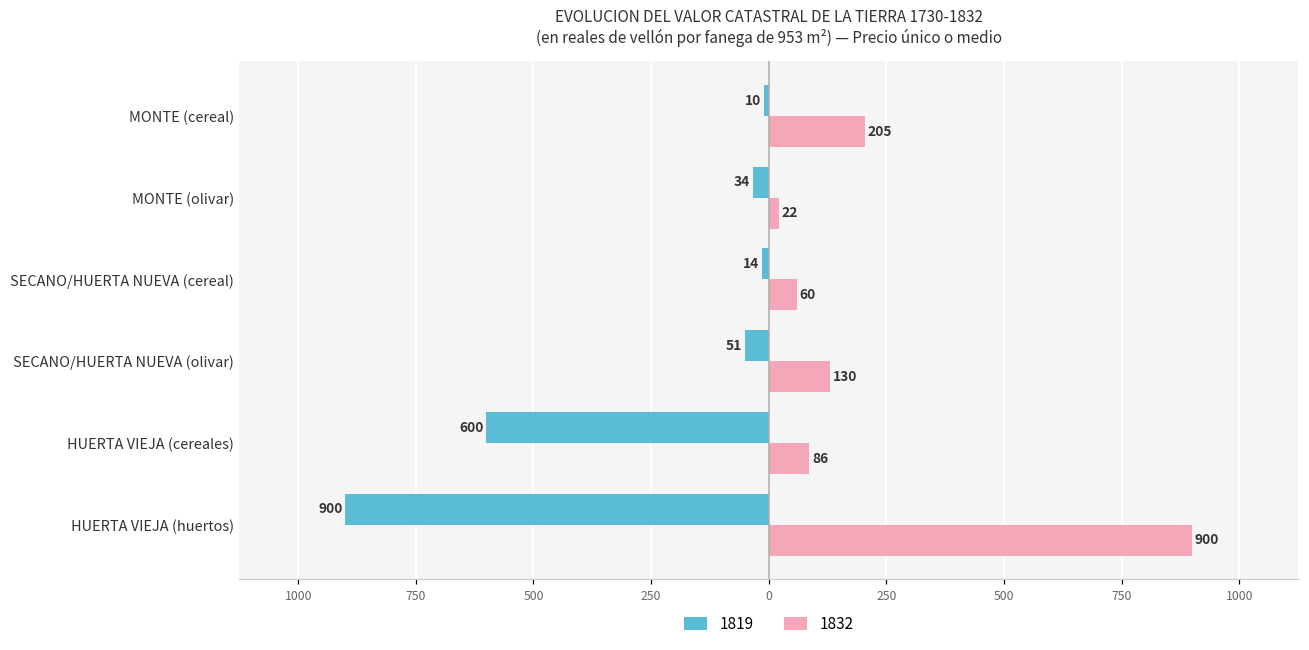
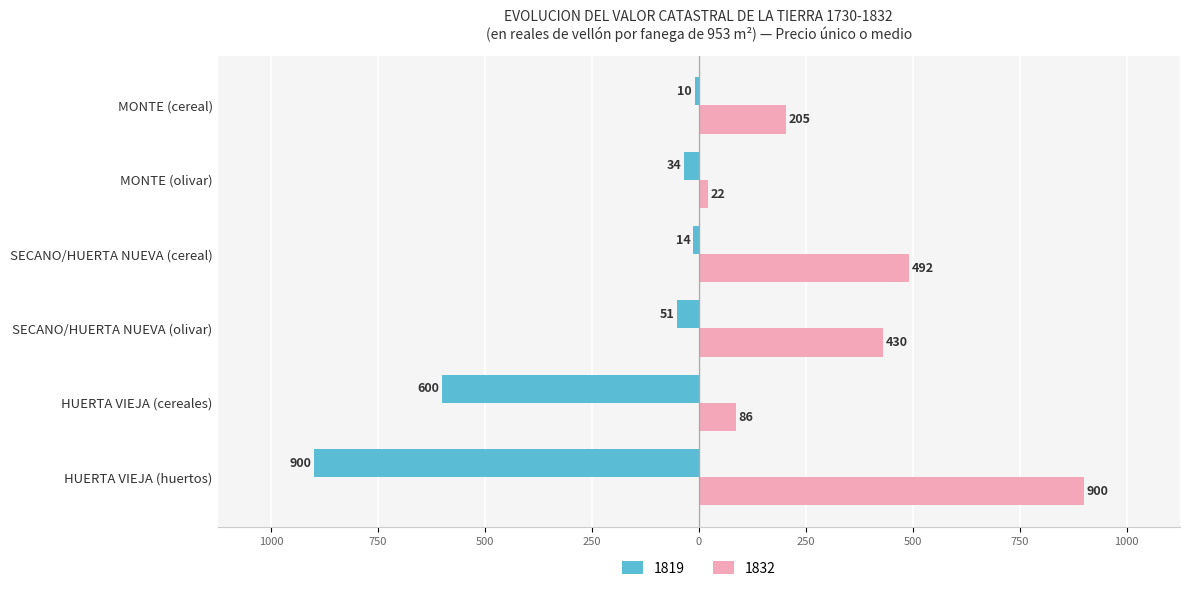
1832, SECANO/HUERTA NUEVA (cereal): 60 -> 492
1832, SECANO/HUERTA NUEVA (olivar): 130 -> 430
